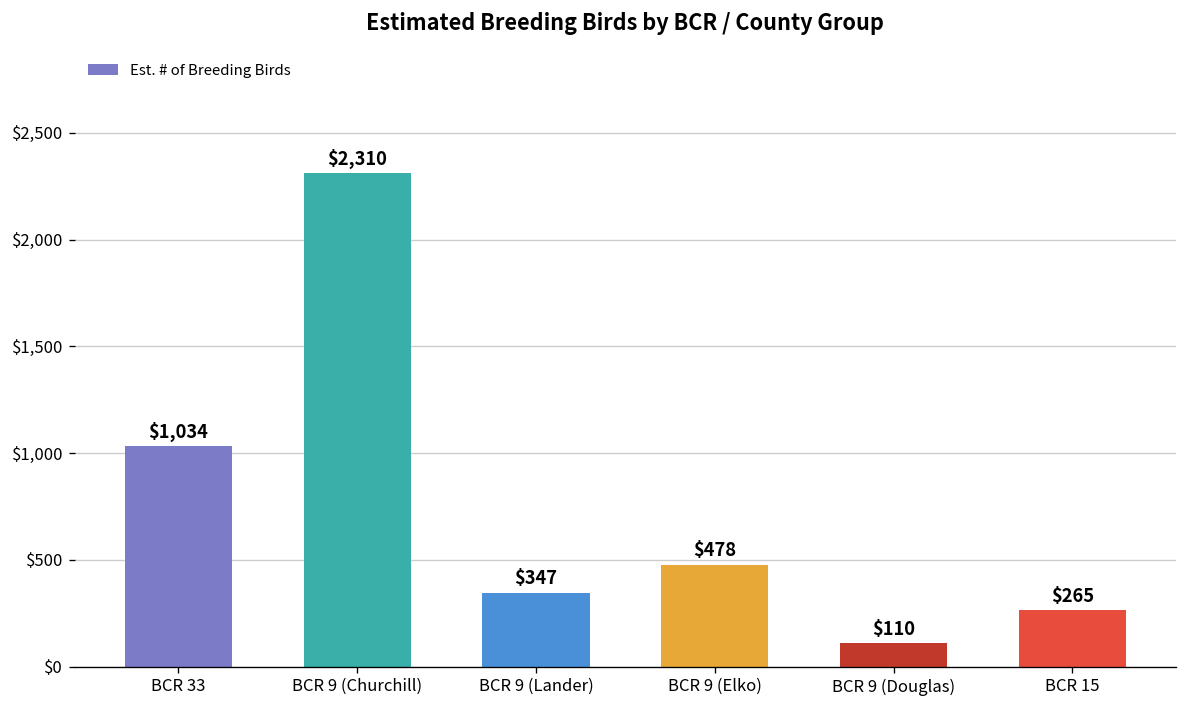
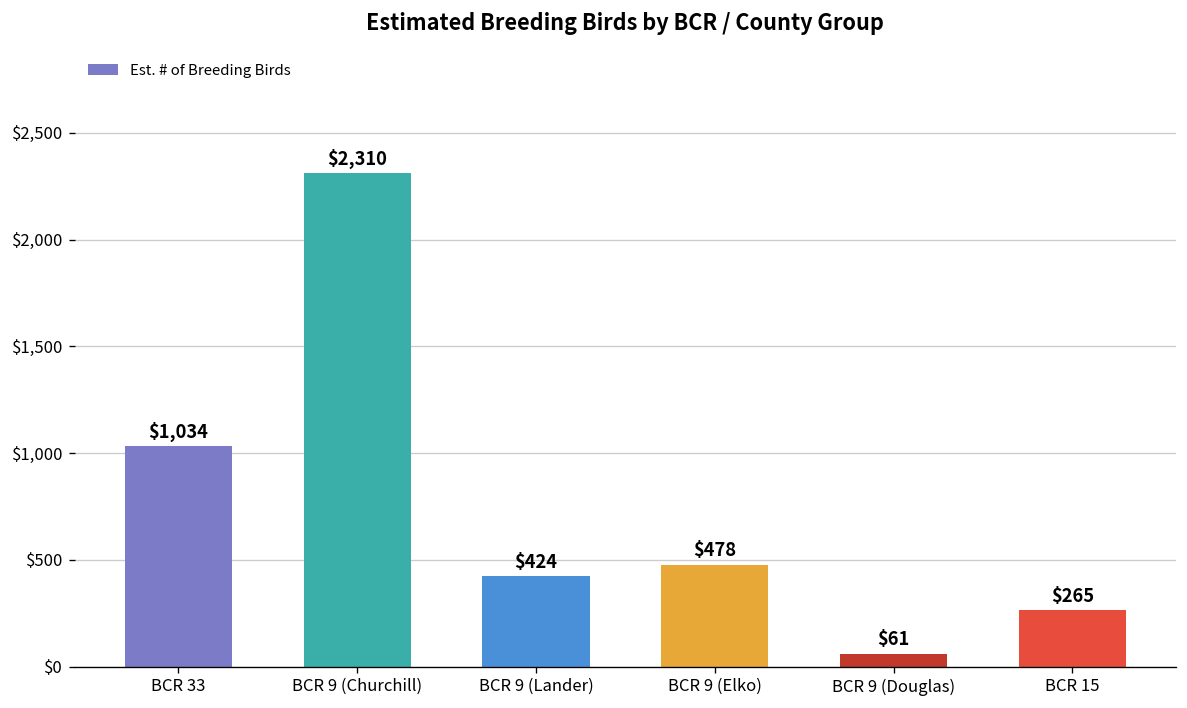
BCR 9 (Lander): $347 -> $424
BCR 9 (Douglas): $110 -> $61
